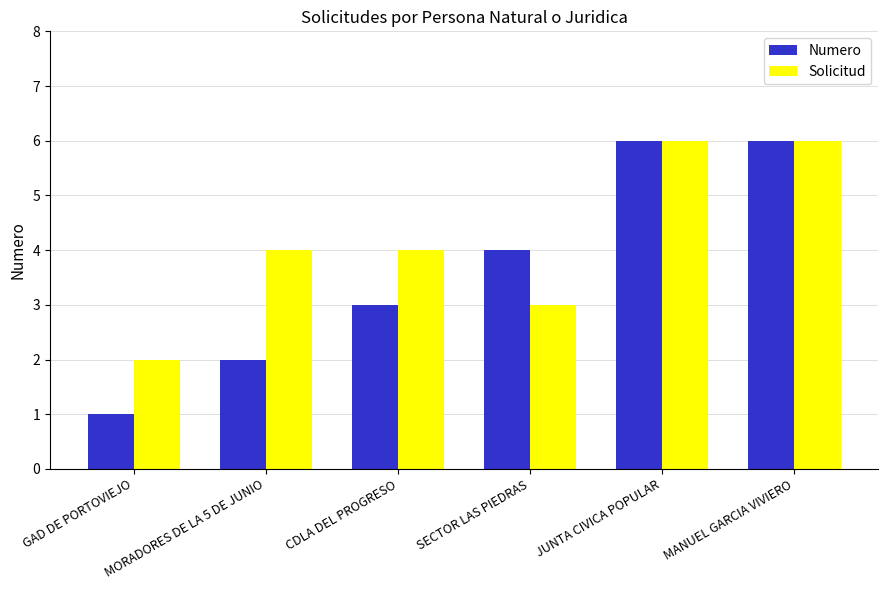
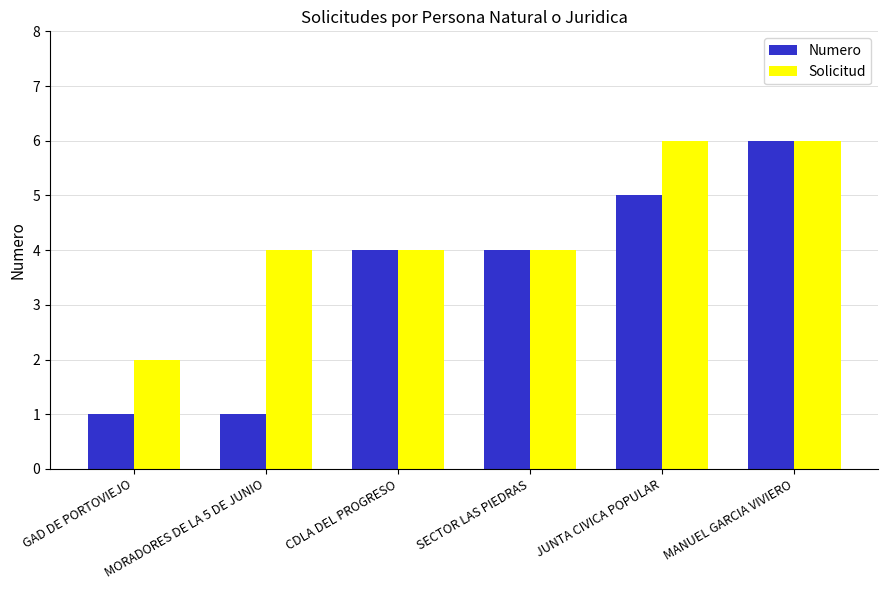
Numero, MORADORES DE LA 5 DE JUNIO: 2 -> 1
Numero, CDLA DEL PROGRESO: 3 -> 4
Solicitud, SECTOR LAS PIEDRAS: 3 -> 4
Numero, JUNTA CIVICA POPULAR: 6 -> 5
